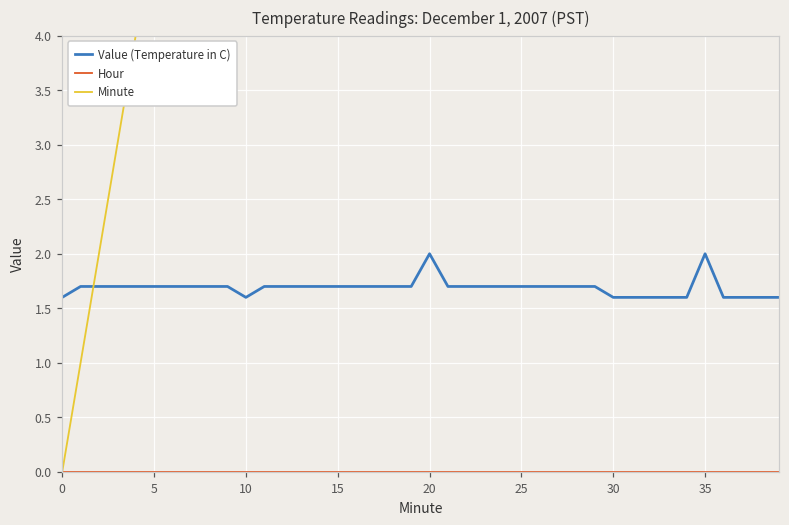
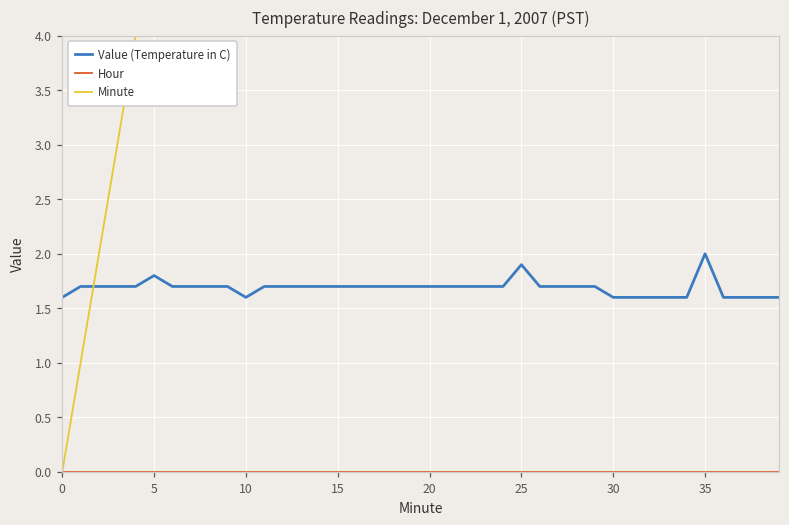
Value (Temperature in C), 5: 1.7 -> 1.8
Value (Temperature in C), 20: 2.0 -> 1.7
Value (Temperature in C), 25: 1.7 -> 1.9
